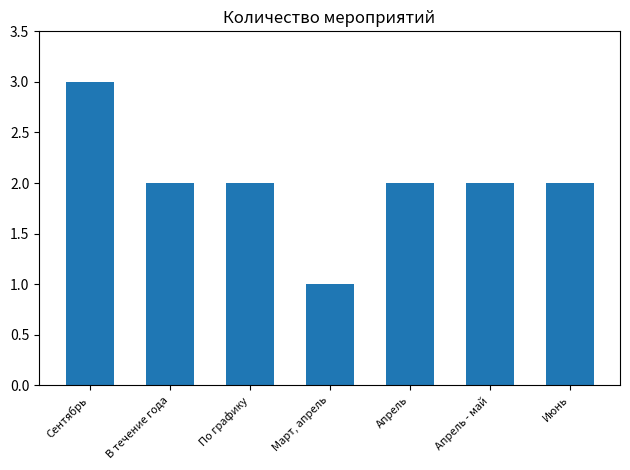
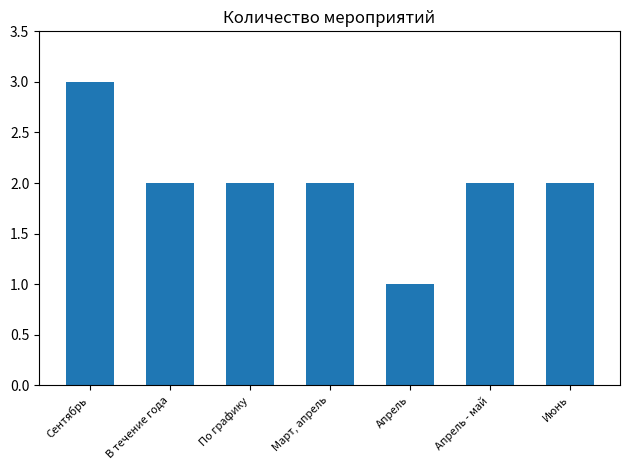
Март, апрель: 1 -> 2
Апрель: 2 -> 1
